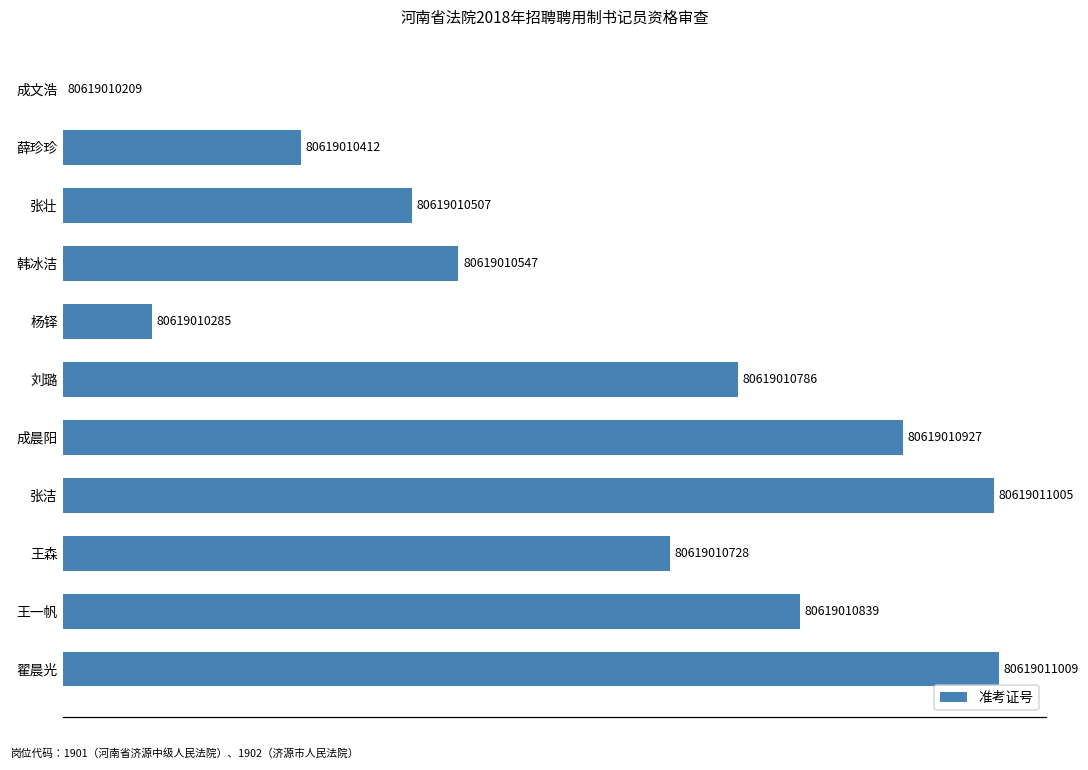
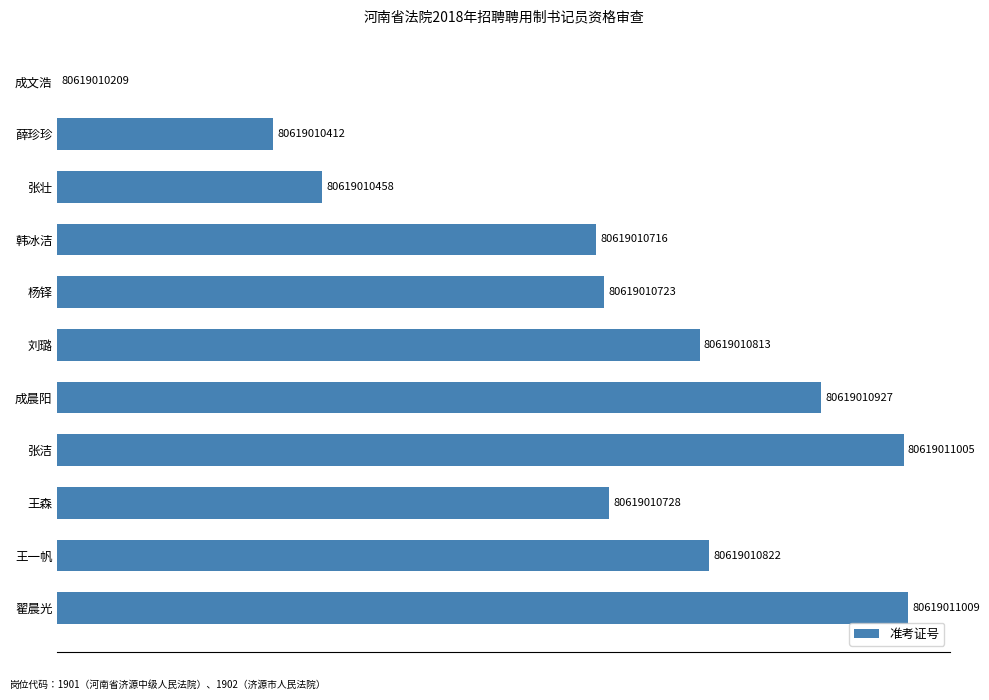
张壮: 80619010507 -> 80619010458
韩冰洁: 80619010547 -> 80619010716
杨铎: 80619010285 -> 80619010723
刘璐: 80619010786 -> 80619010813
王一帆: 80619010839 -> 80619010822
